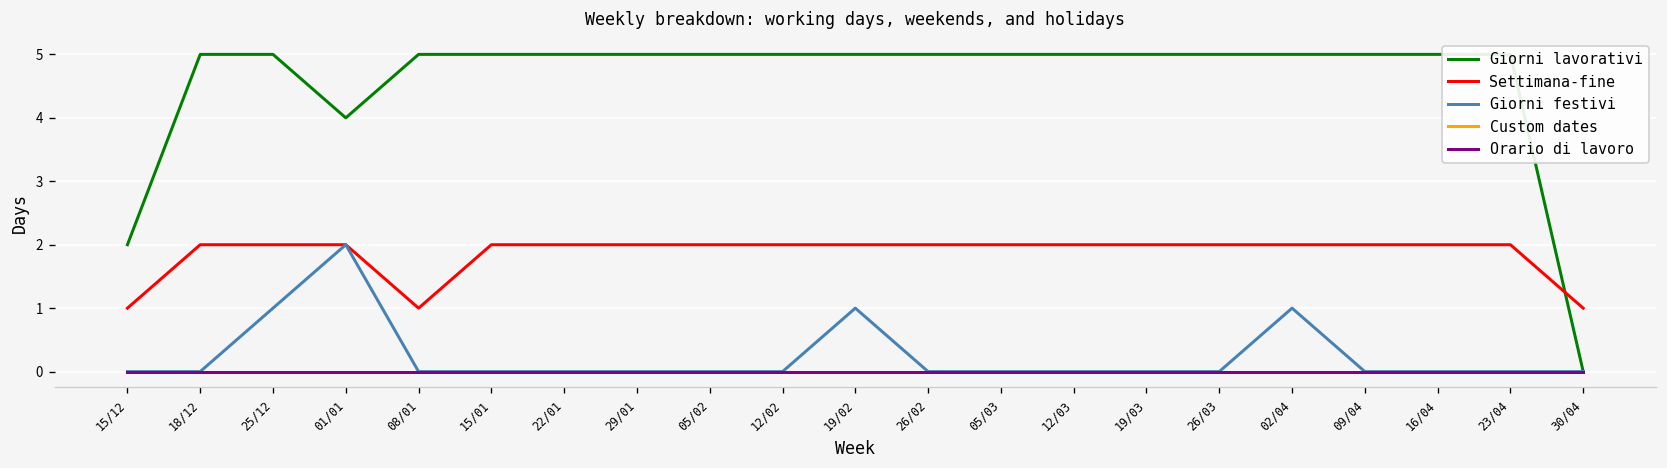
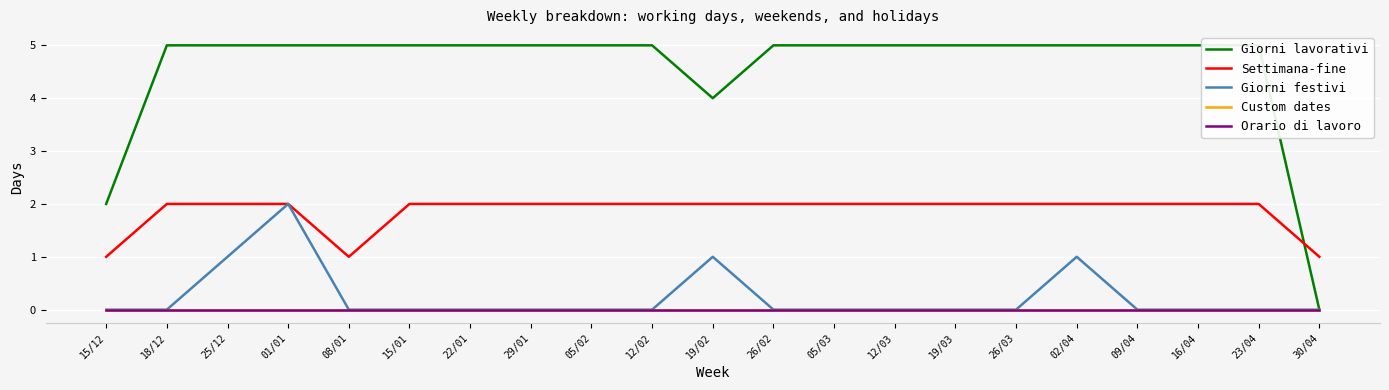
Giorni lavorativi, 01/01: 4 -> 5
Giorni lavorativi, 19/02: 5 -> 4
